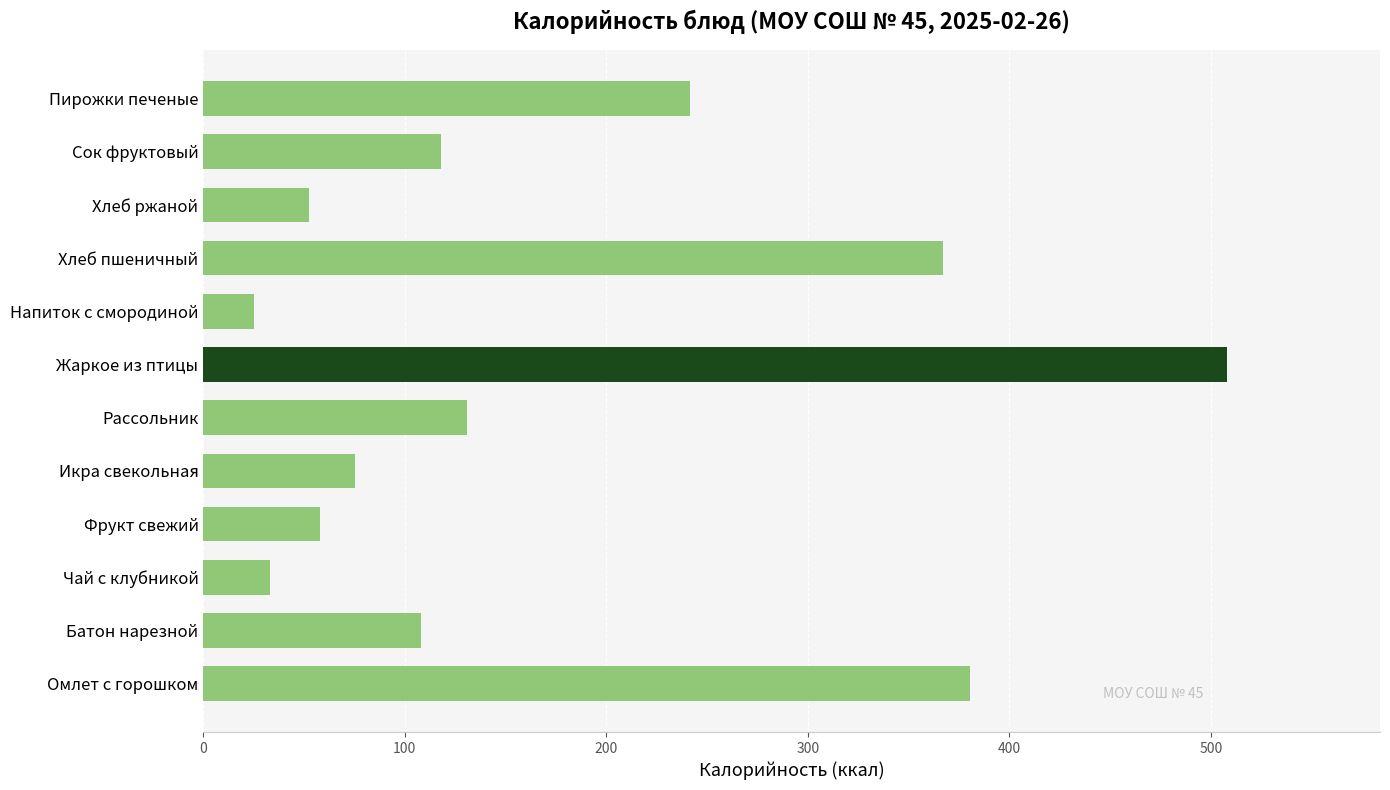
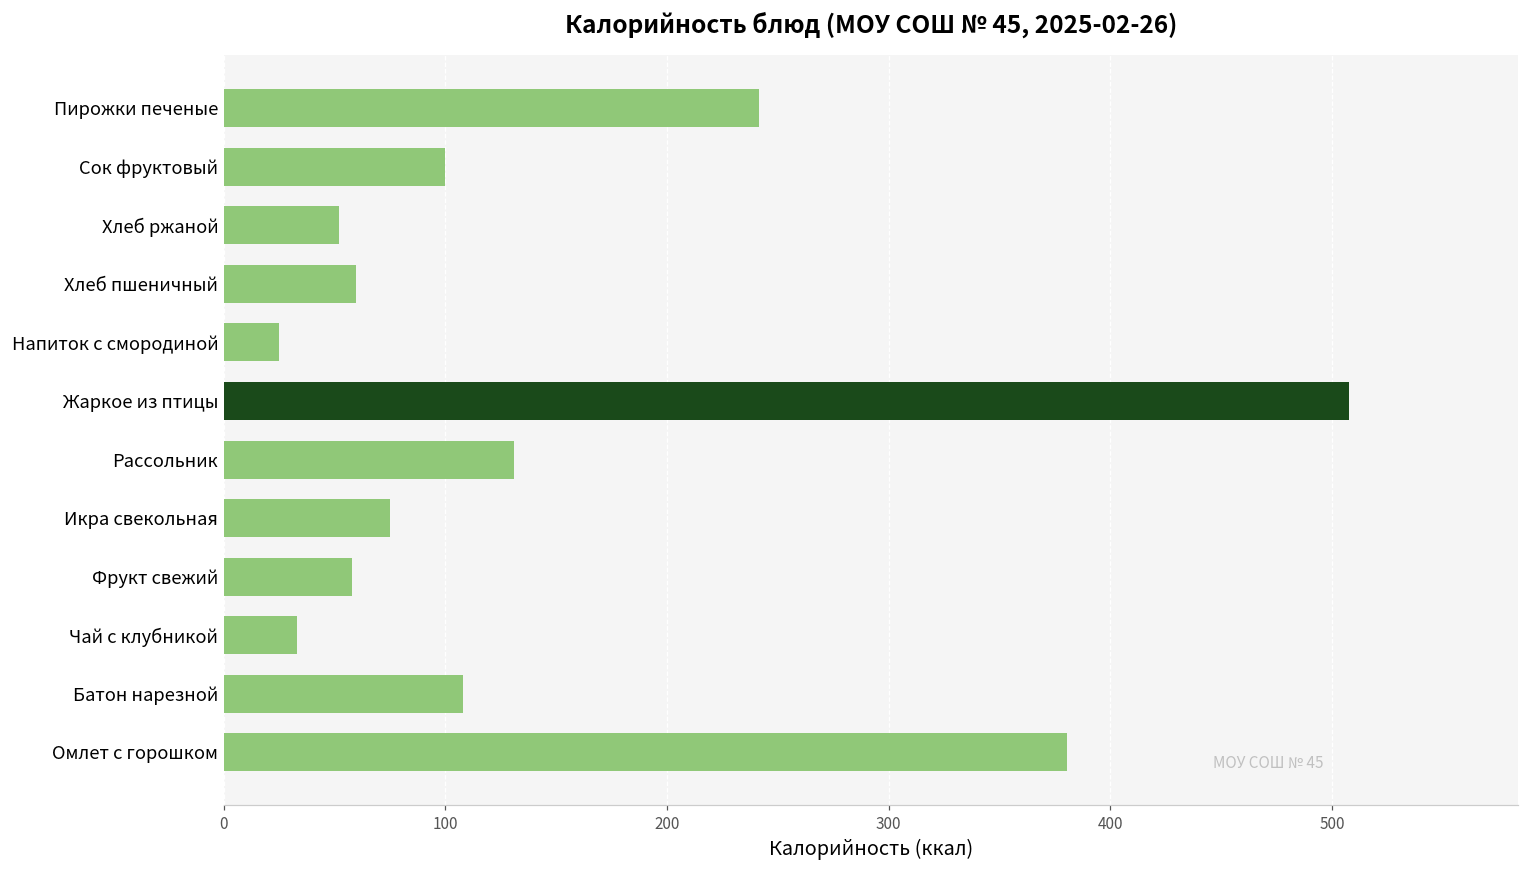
Сок фруктовый: 118 -> 100
Хлеб пшеничный: 367 -> 60
